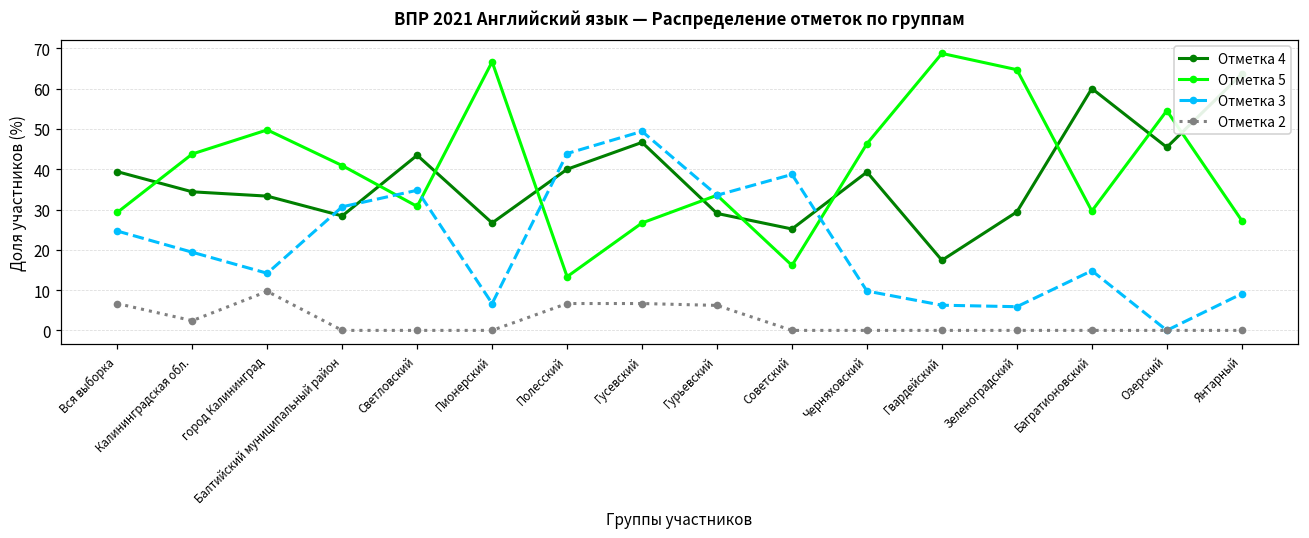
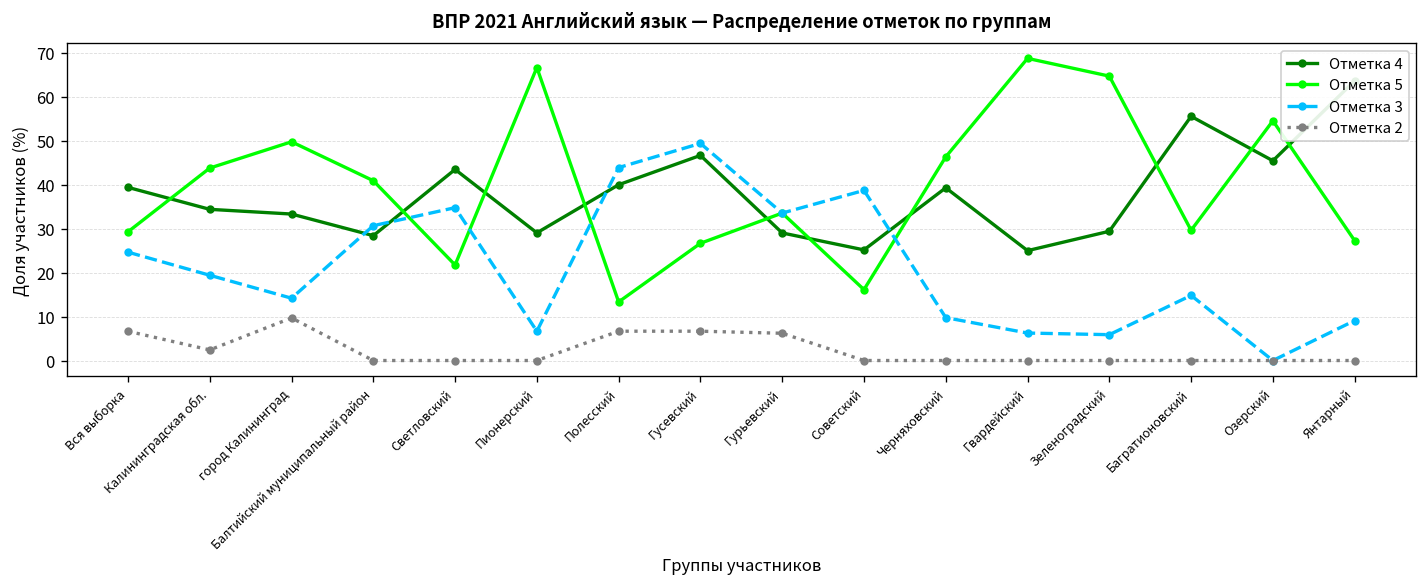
Отметка 5, Светловский: 31 -> 22
Отметка 4, Пионерский: 27 -> 29
Отметка 4, Гвардейский: 17 -> 25
Отметка 4, Багратионовский: 60 -> 56
